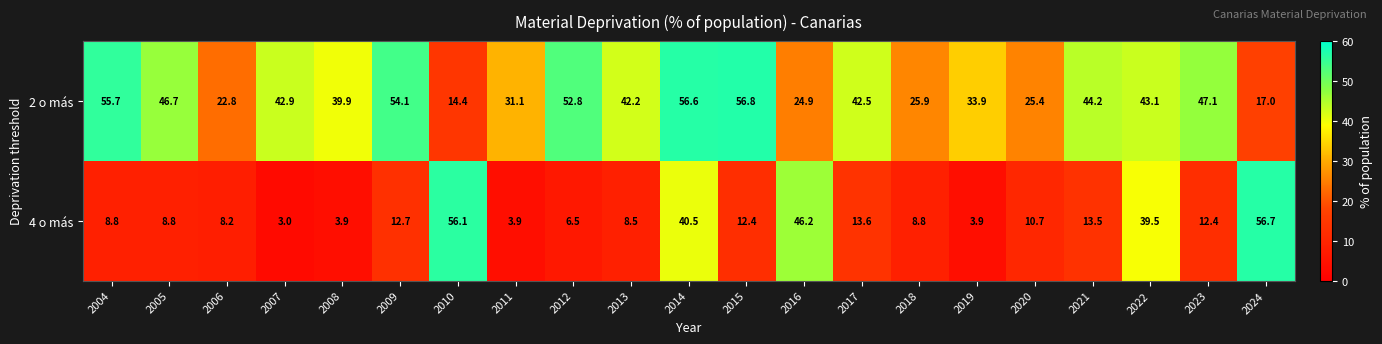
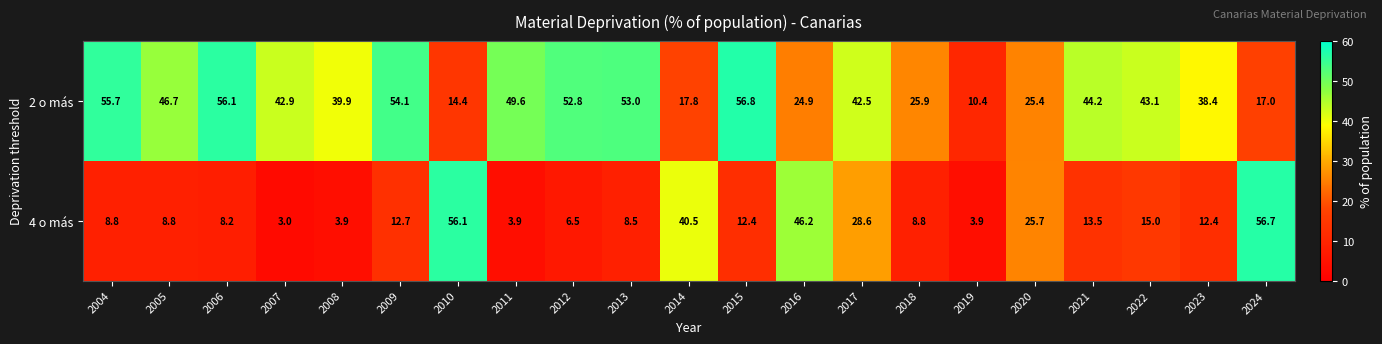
2 o más, 2006: 22.8 -> 56.1
2 o más, 2011: 31.1 -> 49.6
2 o más, 2013: 42.2 -> 53.0
2 o más, 2014: 56.6 -> 17.8
2 o más, 2019: 33.9 -> 10.4
2 o más, 2023: 47.1 -> 38.4
4 o más, 2017: 13.6 -> 28.6
4 o más, 2020: 10.7 -> 25.7
4 o más, 2022: 39.5 -> 15.0
